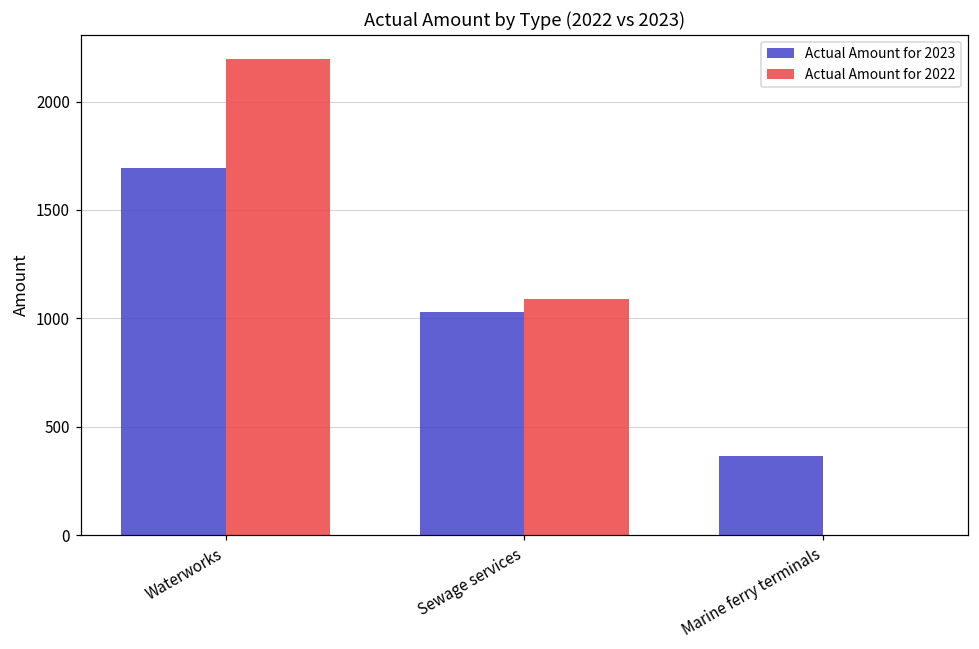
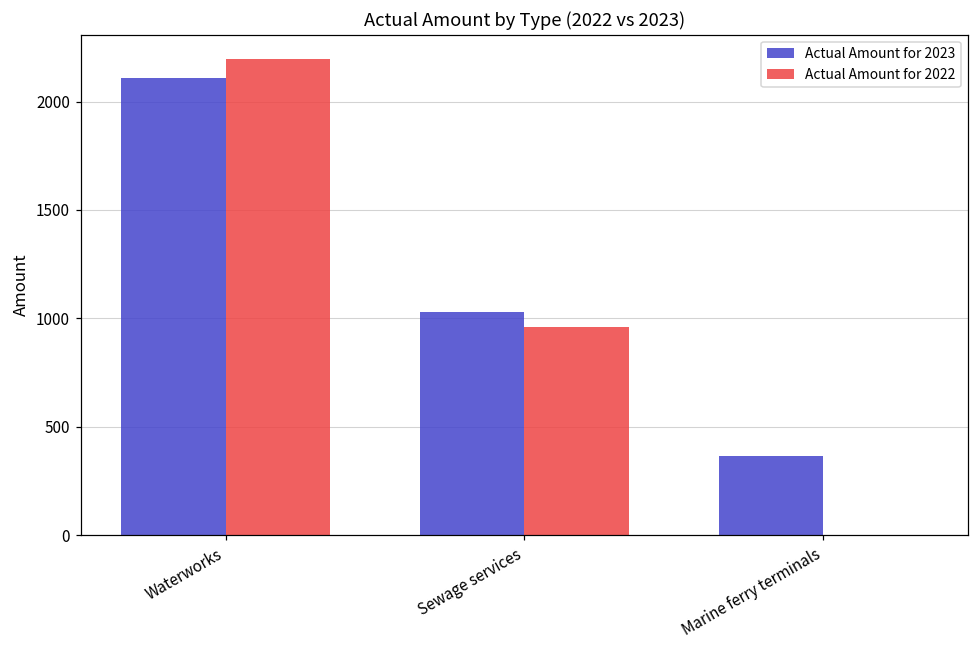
Actual Amount for 2023, Waterworks: 1690 -> 2110
Actual Amount for 2022, Sewage services: 1090 -> 960
